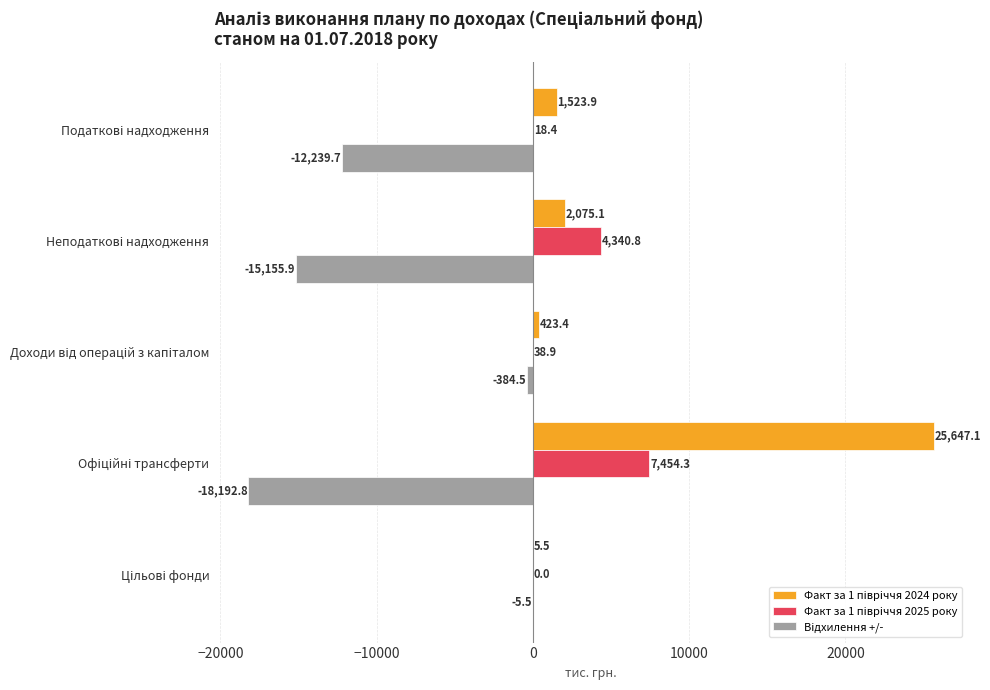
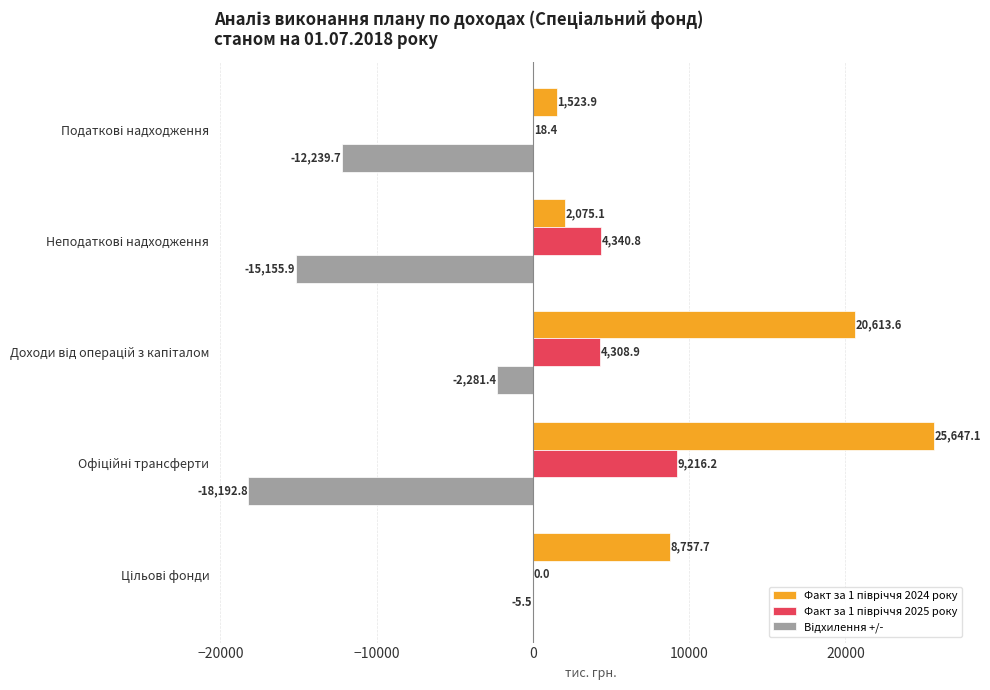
Факт за 1 півріччя 2024 року, Доходи від операцій з капіталом: 423.4 -> 20,613.6
Факт за 1 півріччя 2025 року, Доходи від операцій з капіталом: 38.9 -> 4,308.9
Відхилення +/-, Доходи від операцій з капіталом: -384.5 -> -2,281.4
Факт за 1 півріччя 2025 року, Офіційні трансферти: 7,454.3 -> 9,216.2
Факт за 1 півріччя 2024 року, Цільові фонди: 5.5 -> 8,757.7
